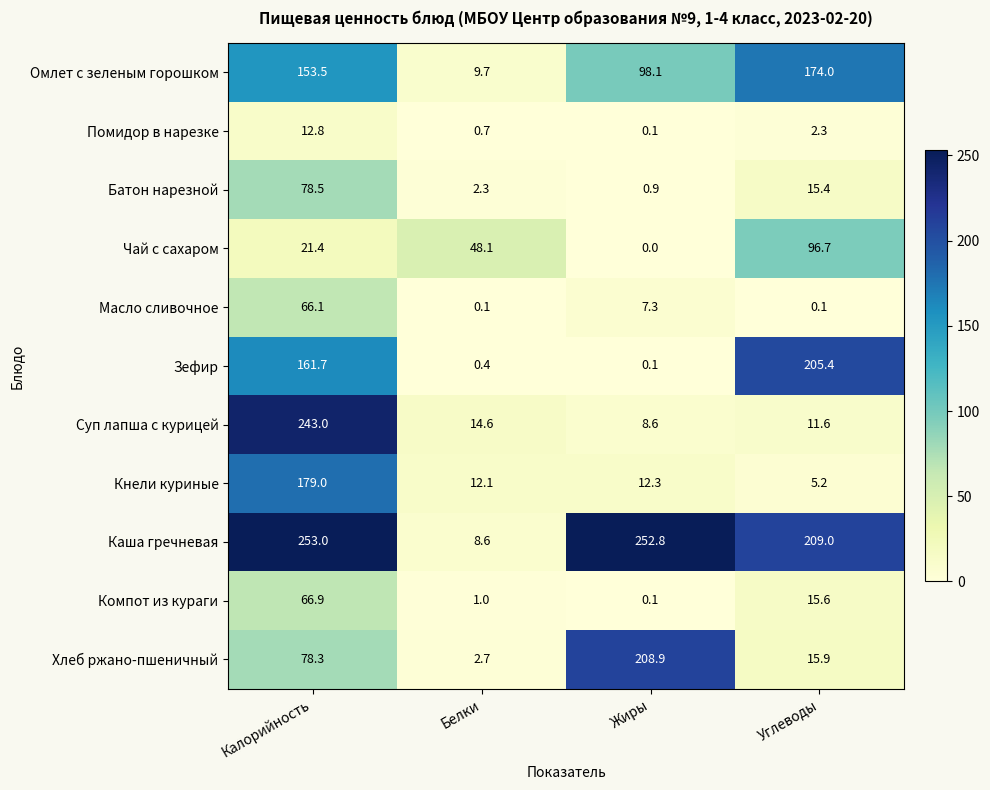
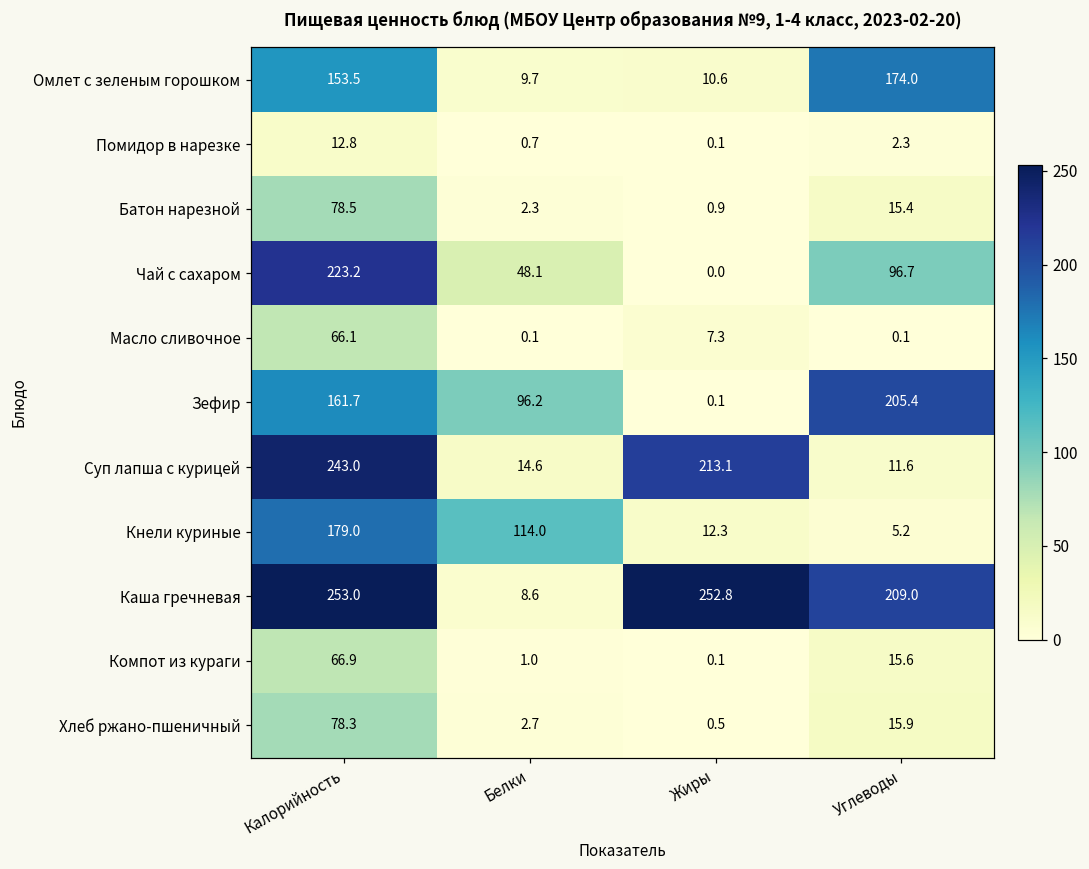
Омлет с зеленым горошком, Жиры: 98.1 -> 10.6
Чай с сахаром, Калорийность: 21.4 -> 223.2
Зефир, Белки: 0.4 -> 96.2
Суп лапша с курицей, Жиры: 8.6 -> 213.1
Кнели куриные, Белки: 12.1 -> 114.0
Хлеб ржано-пшеничный, Жиры: 208.9 -> 0.5
